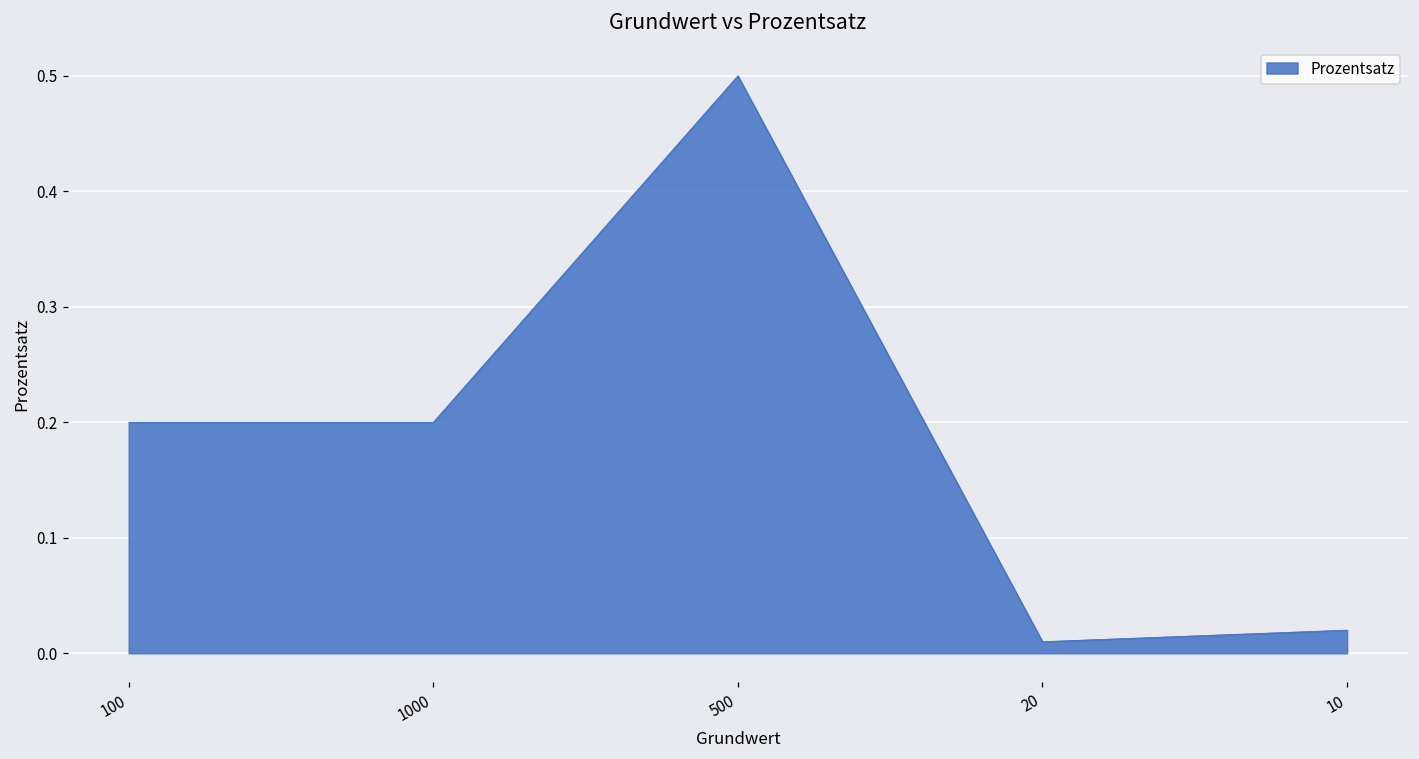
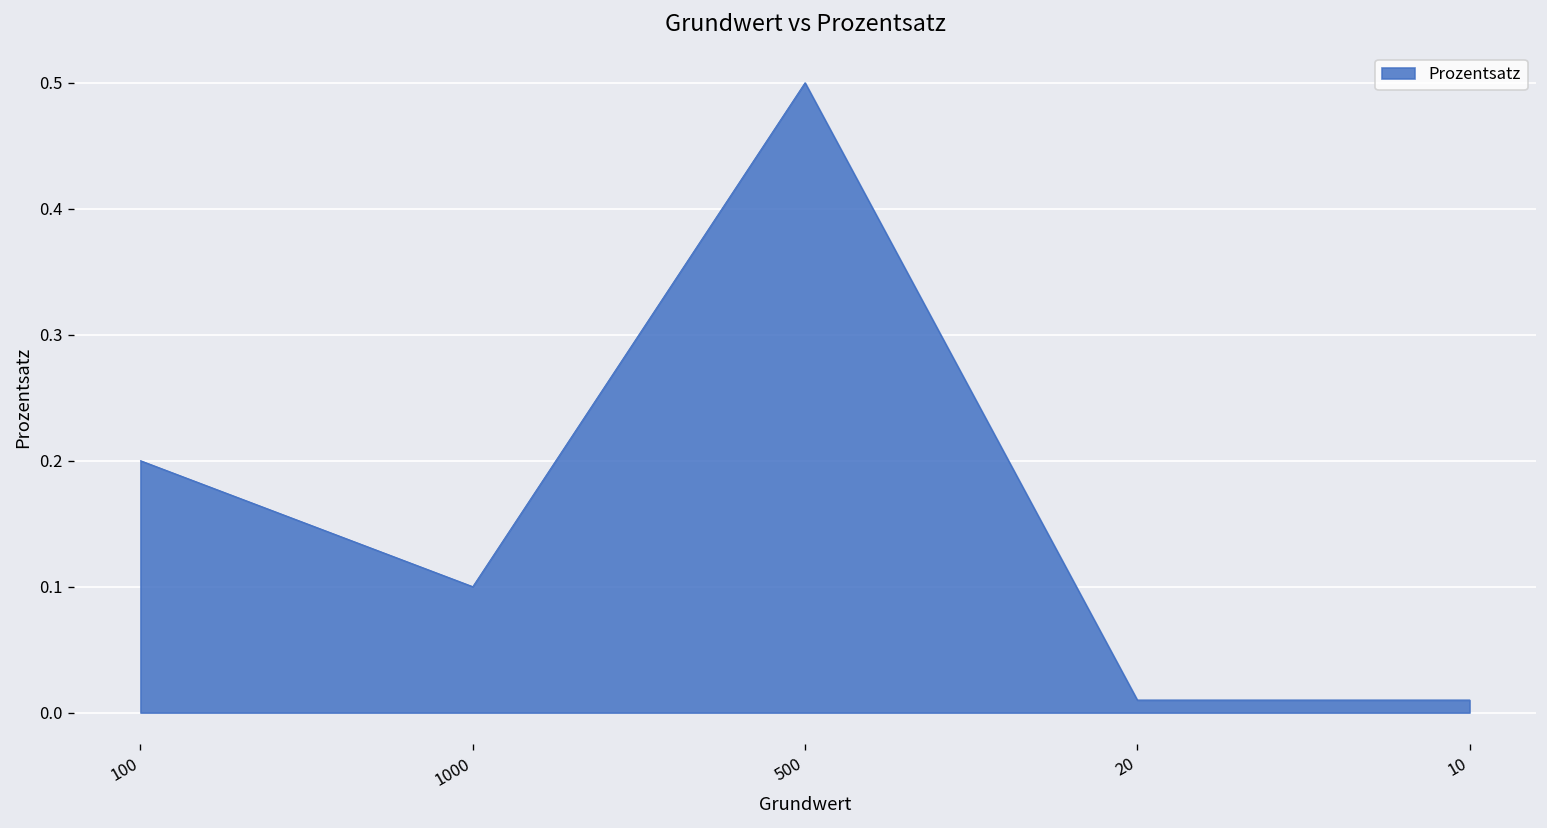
1000: 0.2 -> 0.1
10: 0.02 -> 0.01
